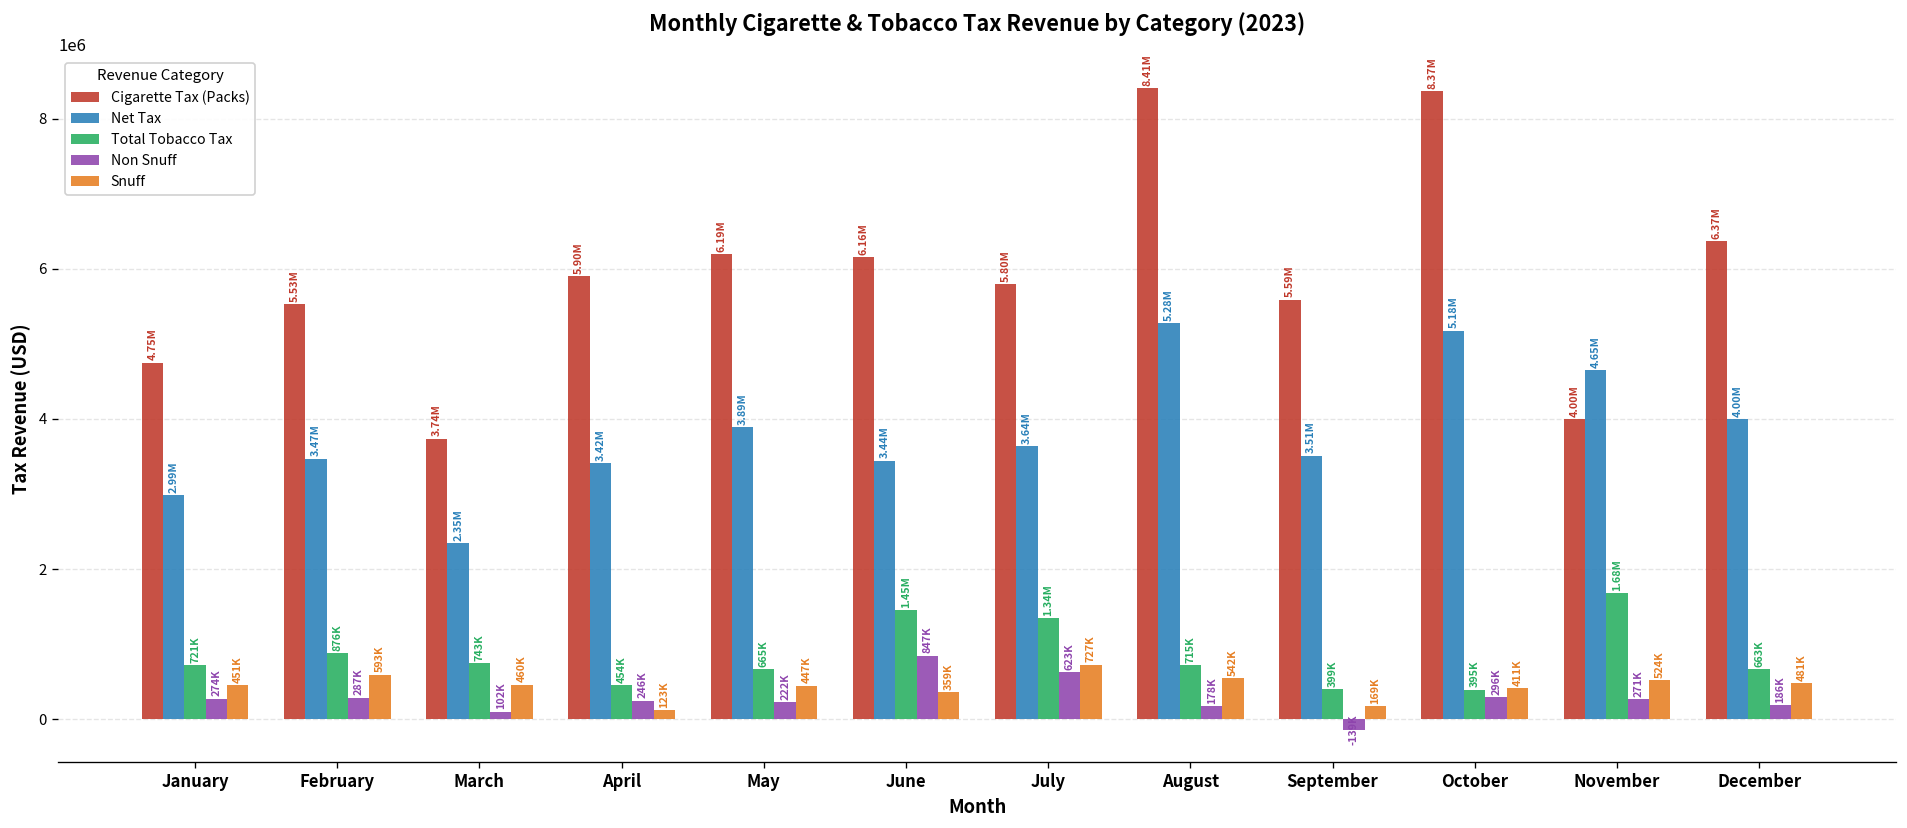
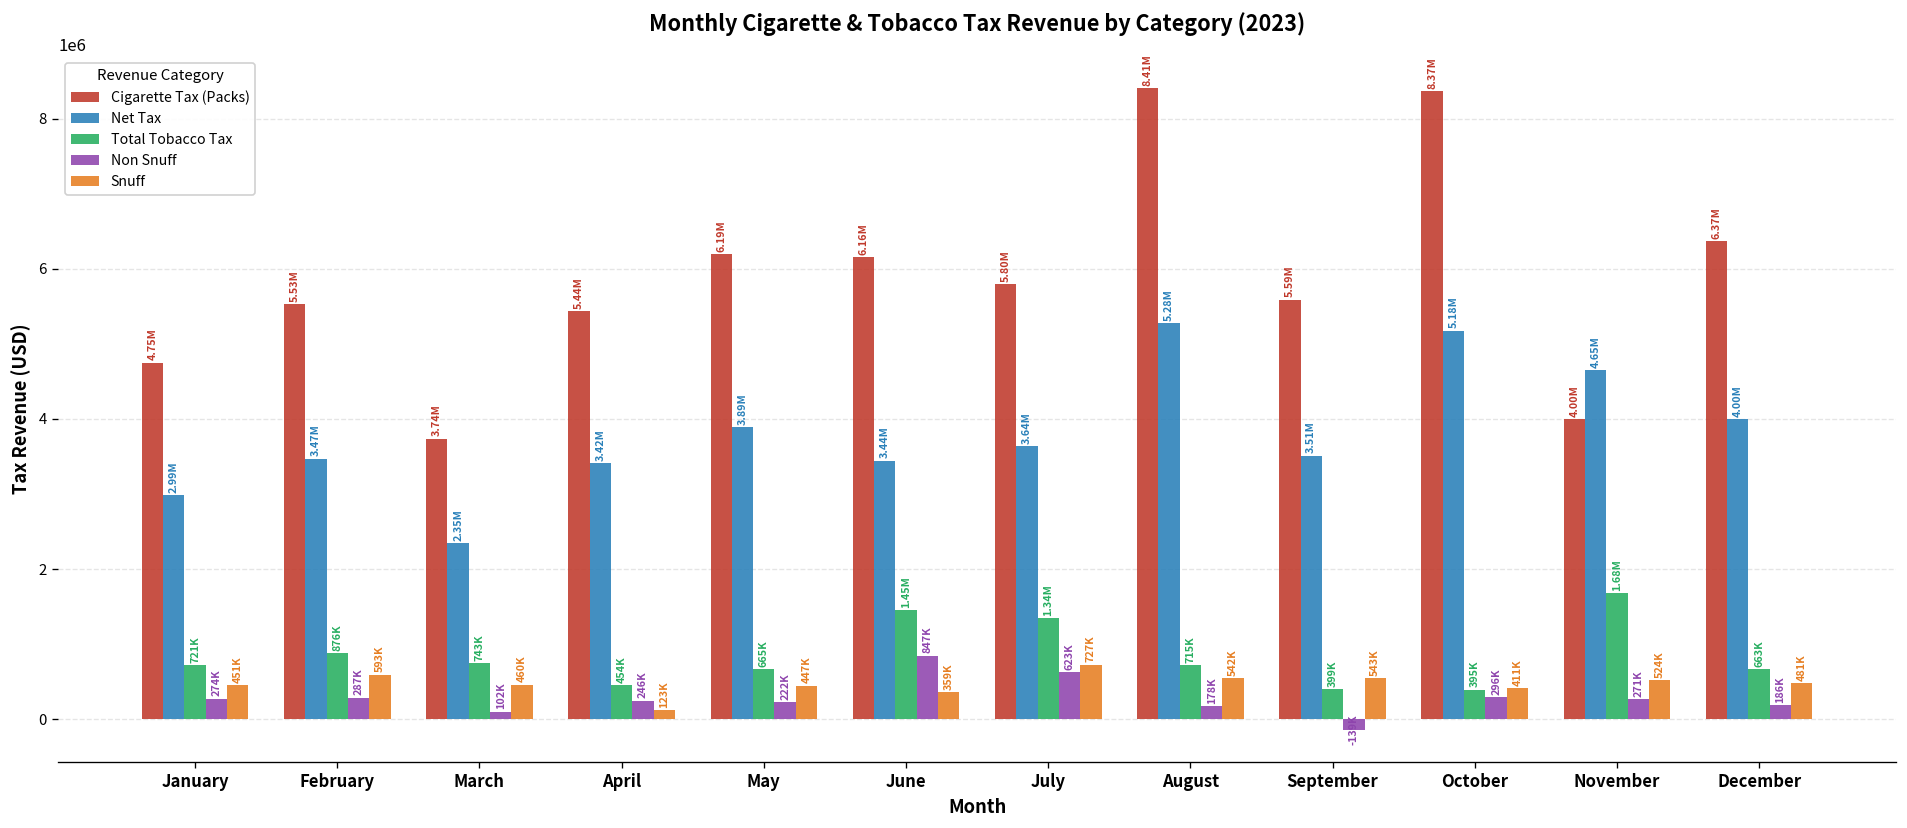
Cigarette Tax (Packs), April: 5.90M -> 5.44M
Snuff, September: 169K -> 543K
